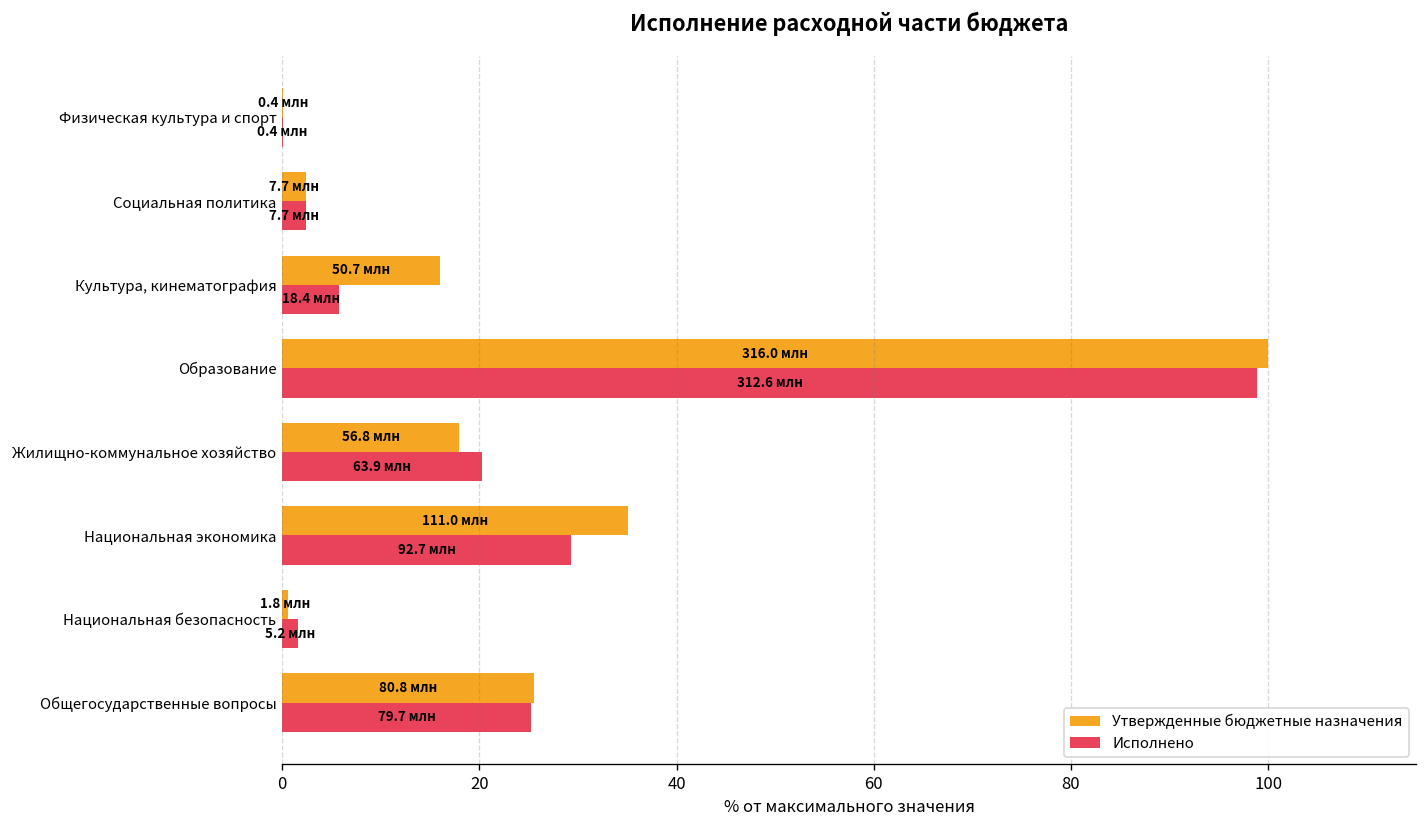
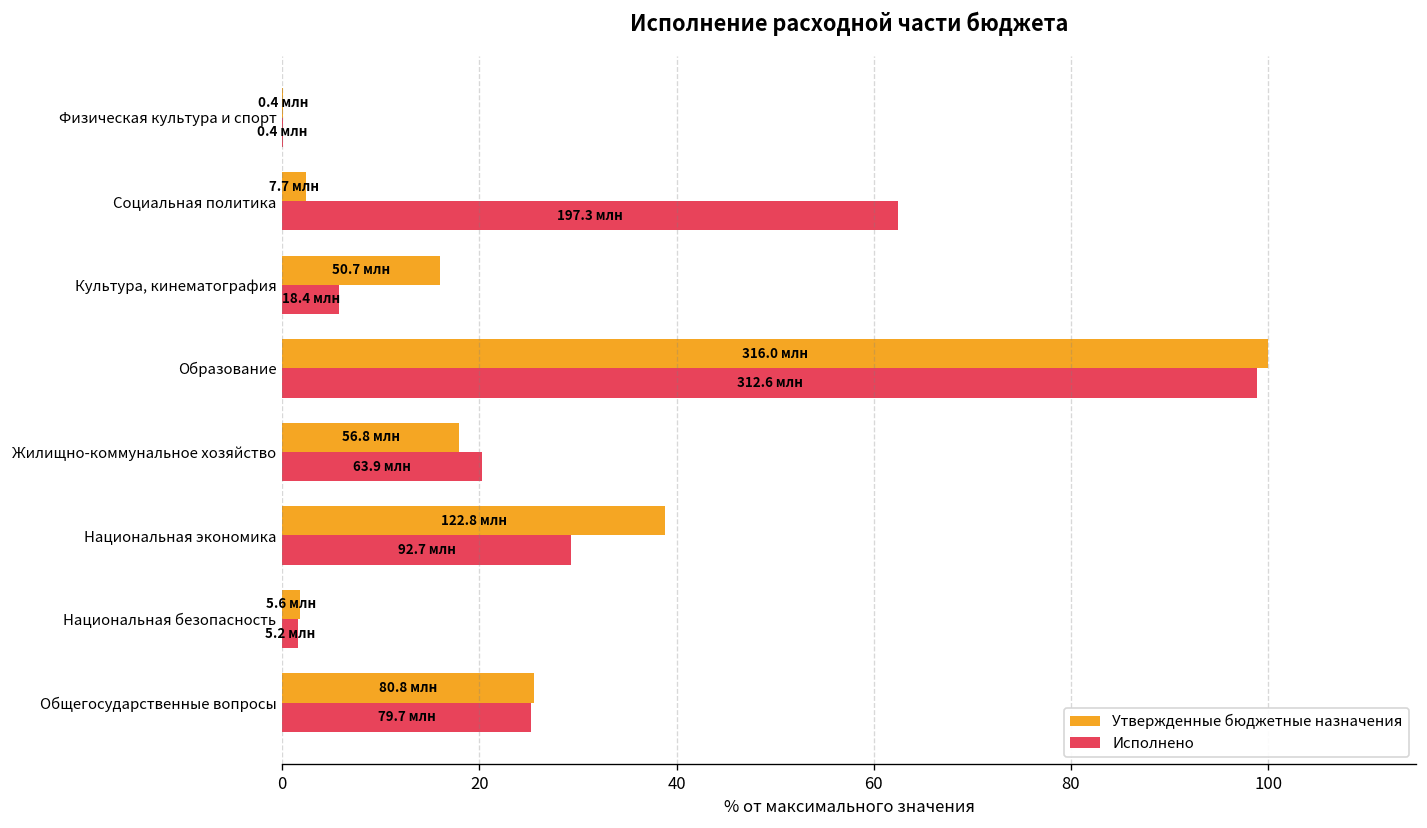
Исполнено, Социальная политика: 7.7 -> 197.3
Утвержденные бюджетные назначения, Национальная экономика: 111.0 -> 122.8
Утвержденные бюджетные назначения, Национальная безопасность: 1.8 -> 5.6
